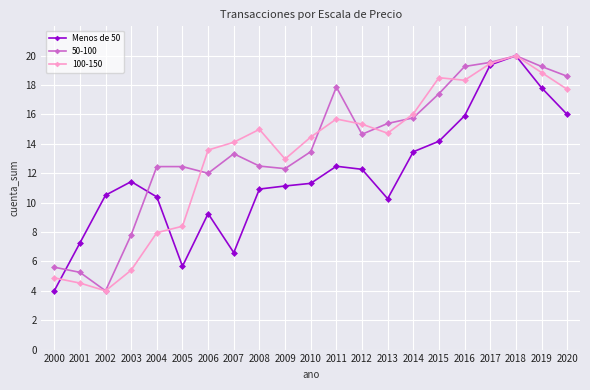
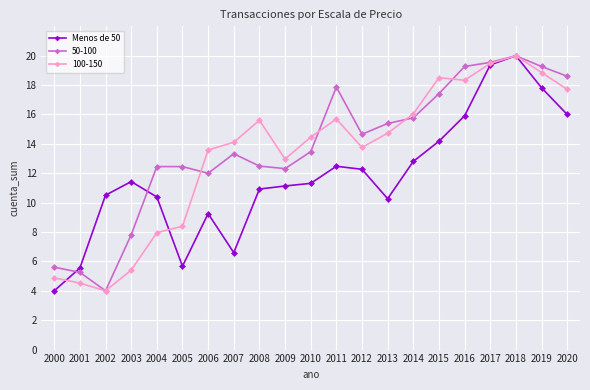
Menos de 50, 2001: 7.3 -> 5.6
100-150, 2008: 15.0 -> 15.6
100-150, 2012: 15.3 -> 13.8
Menos de 50, 2014: 13.5 -> 12.8
